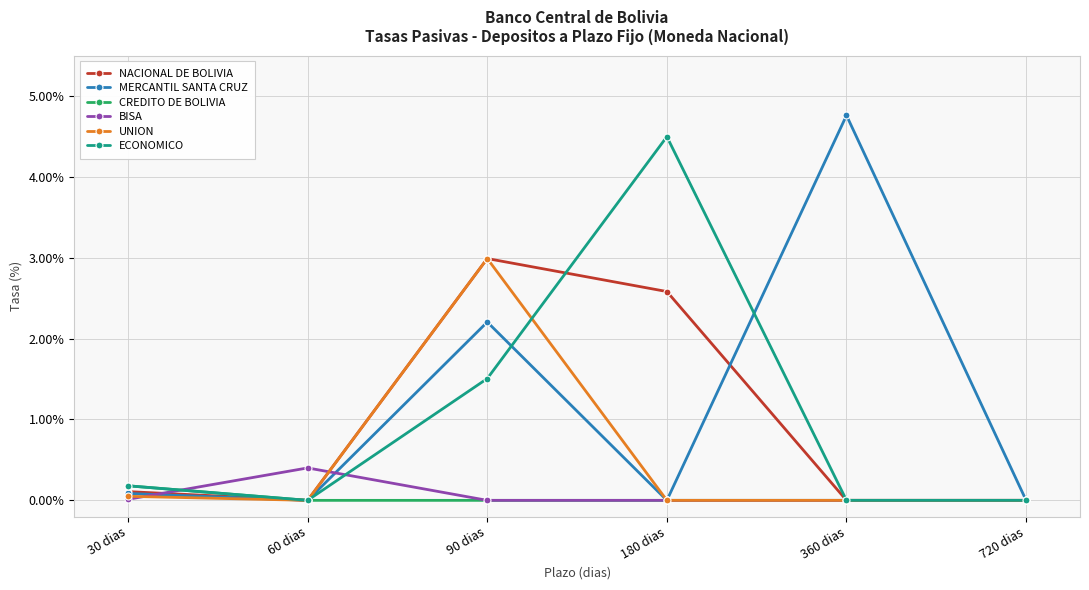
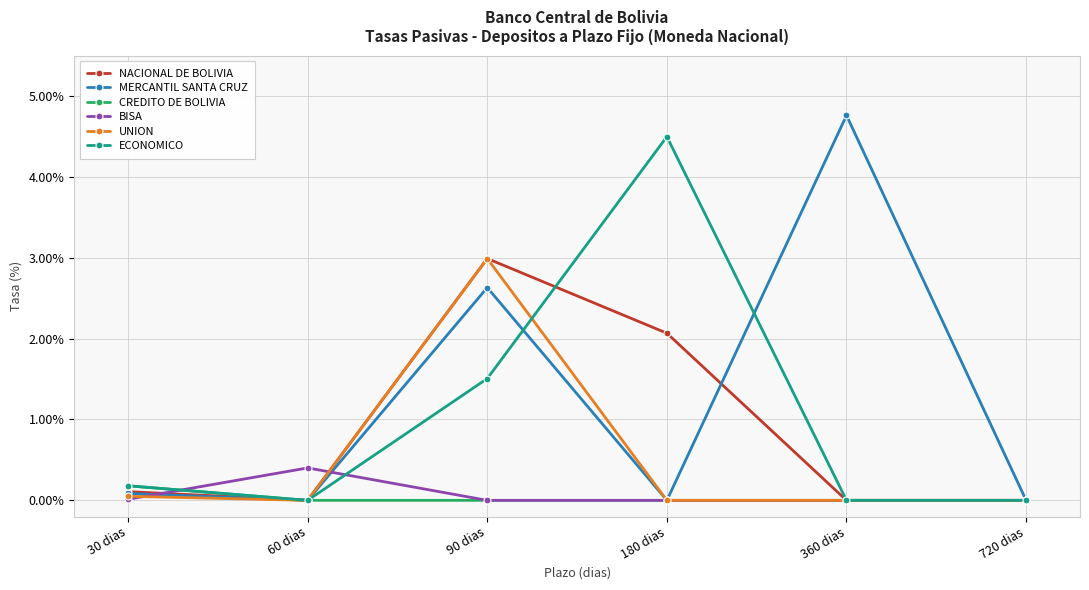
MERCANTIL SANTA CRUZ, 90 dias: 2.2% -> 2.6%
NACIONAL DE BOLIVIA, 180 dias: 2.6% -> 2.1%
